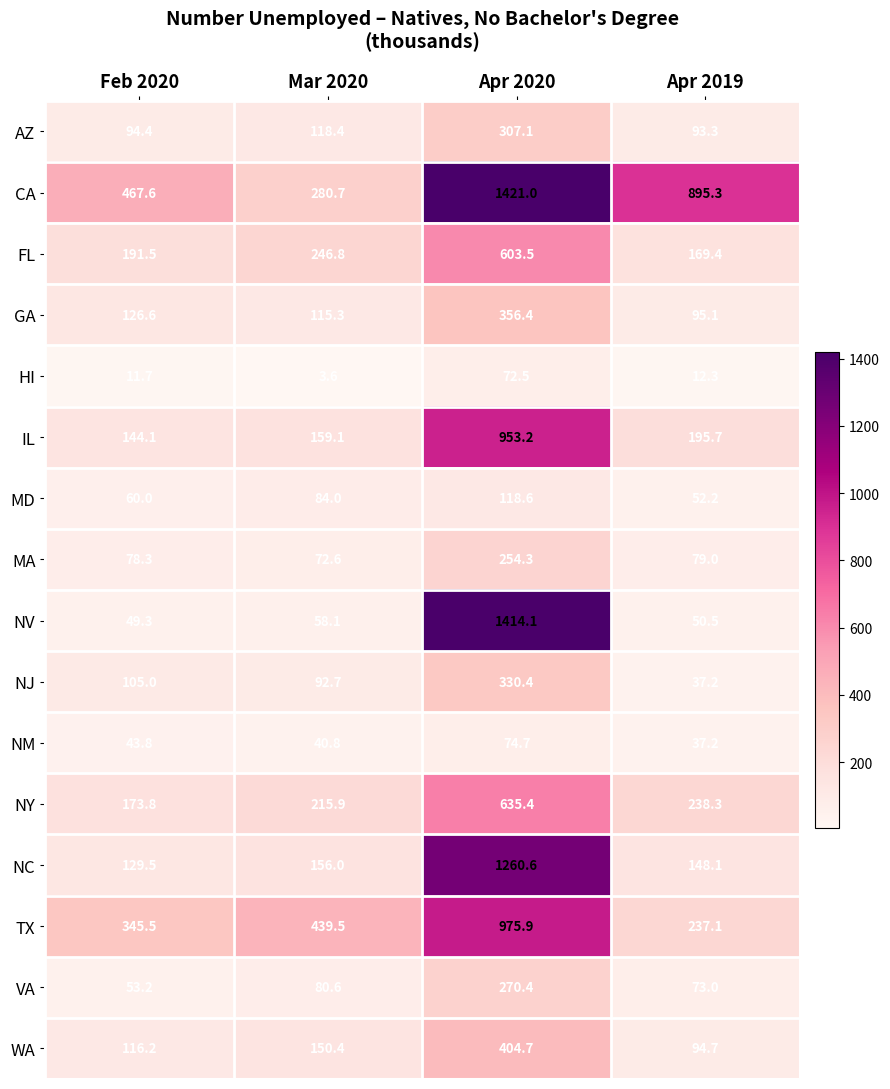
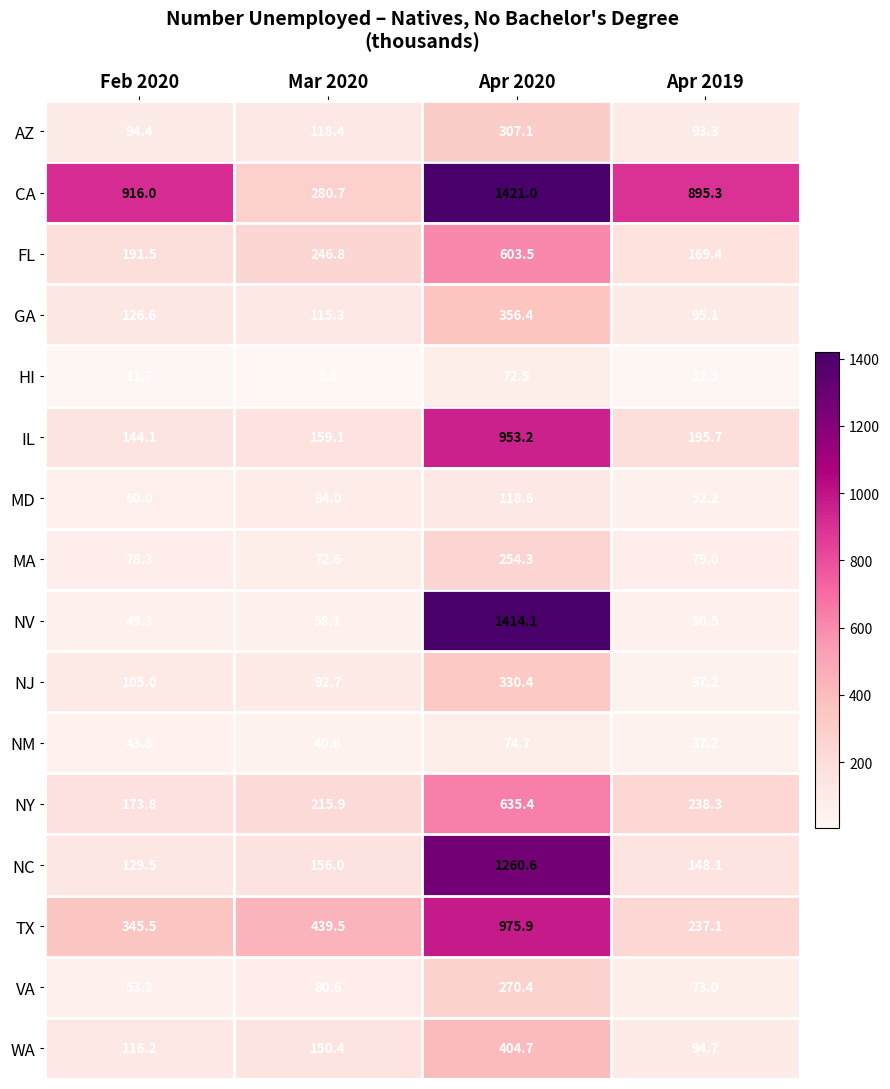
CA, Feb 2020: 467.6 -> 916.0
